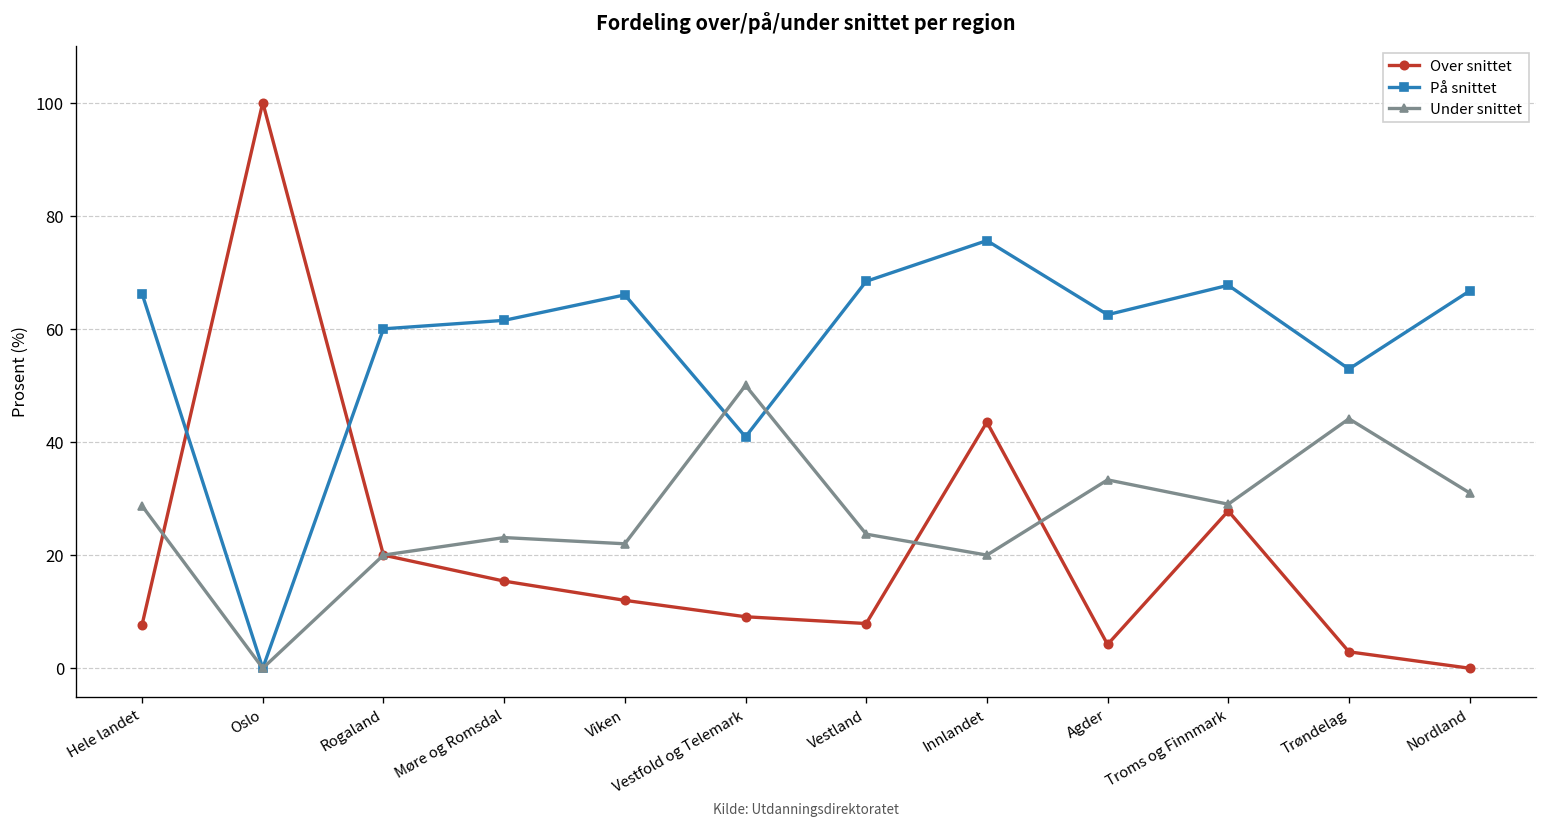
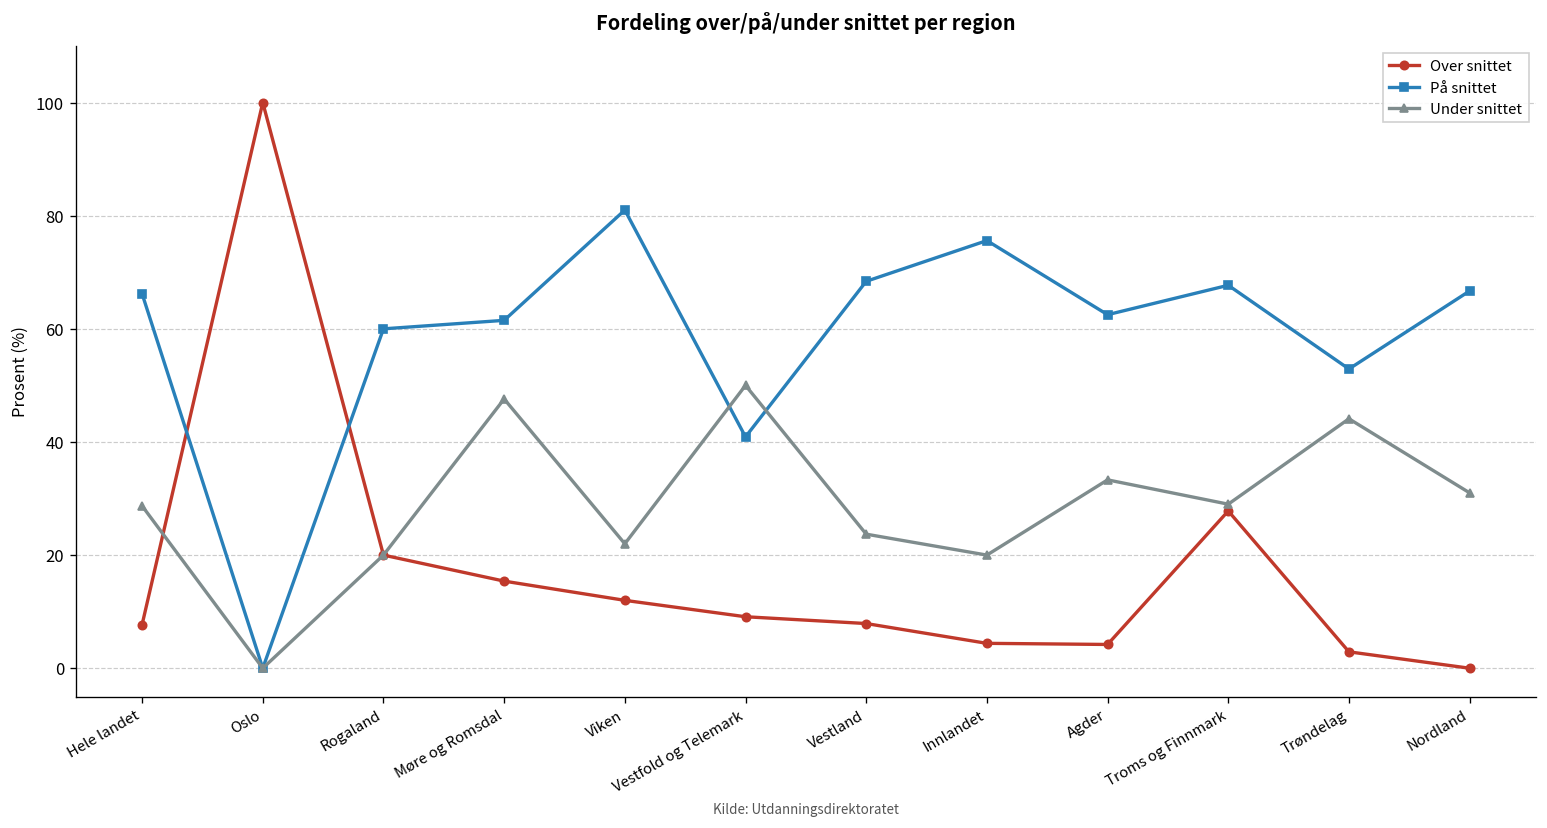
Under snittet, Møre og Romsdal: 23 -> 48
På snittet, Viken: 66 -> 81
Over snittet, Innlandet: 44 -> 4
